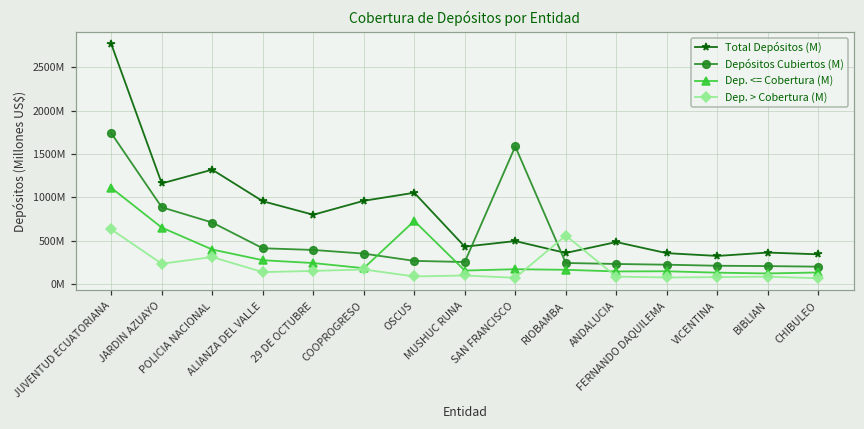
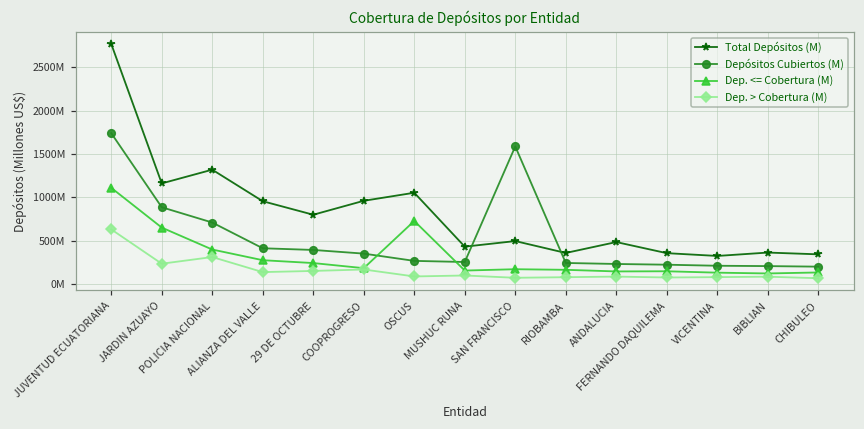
Dep. > Cobertura (M), RIOBAMBA: 600000000 -> 100000000
